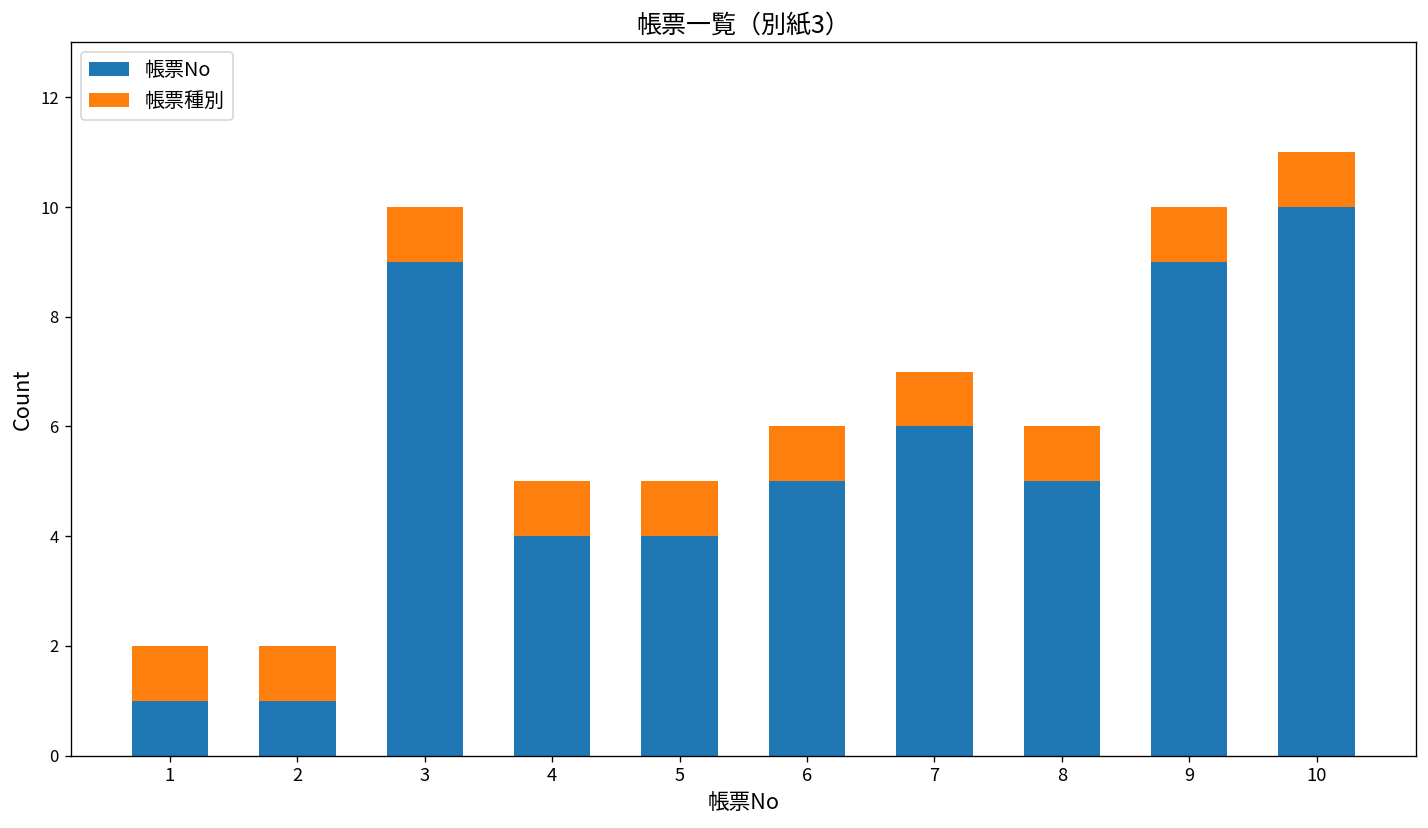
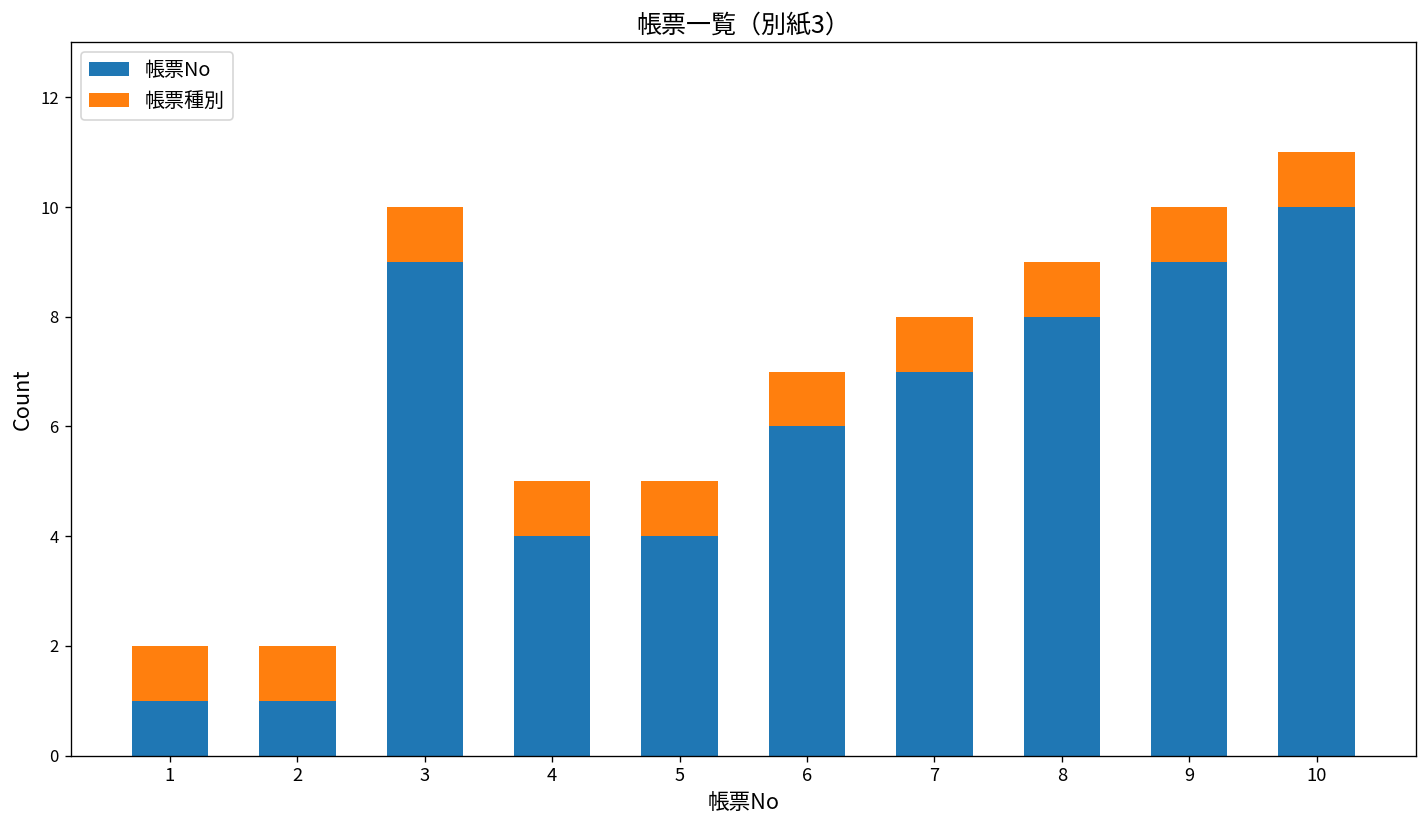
帳票No, 6: 5 -> 6
帳票No, 7: 6 -> 7
帳票No, 8: 5 -> 8
